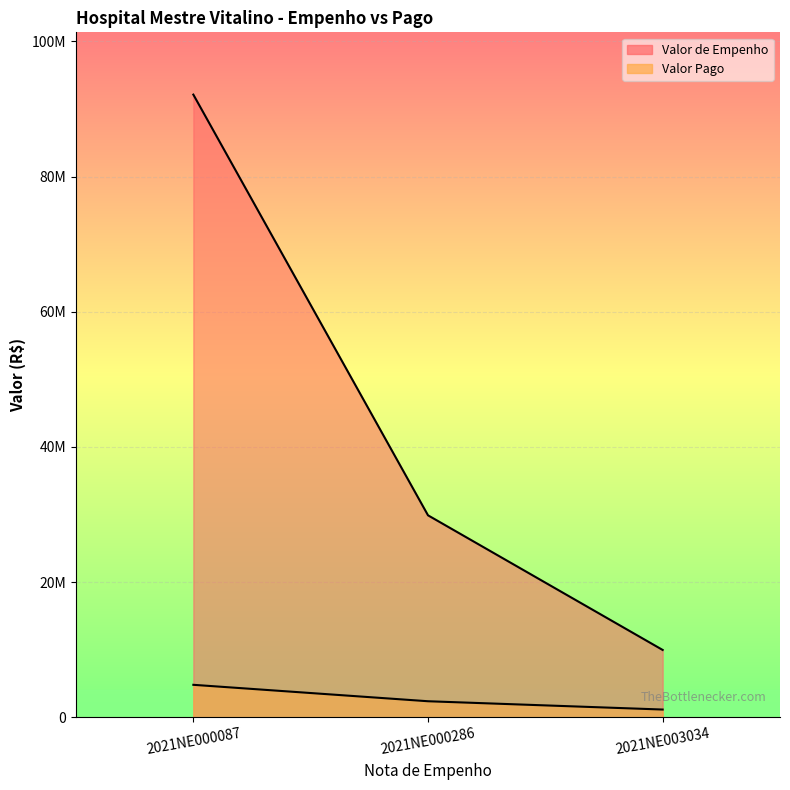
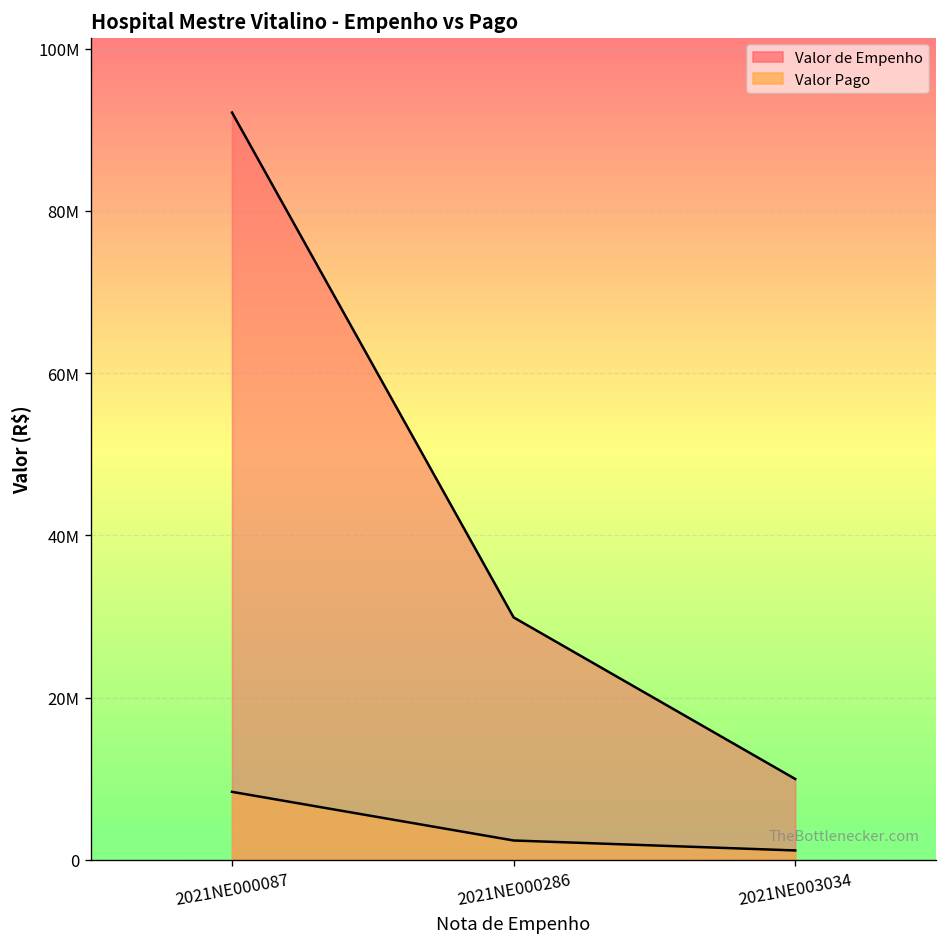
Valor Pago, 2021NE000087: 5000000 -> 8000000
